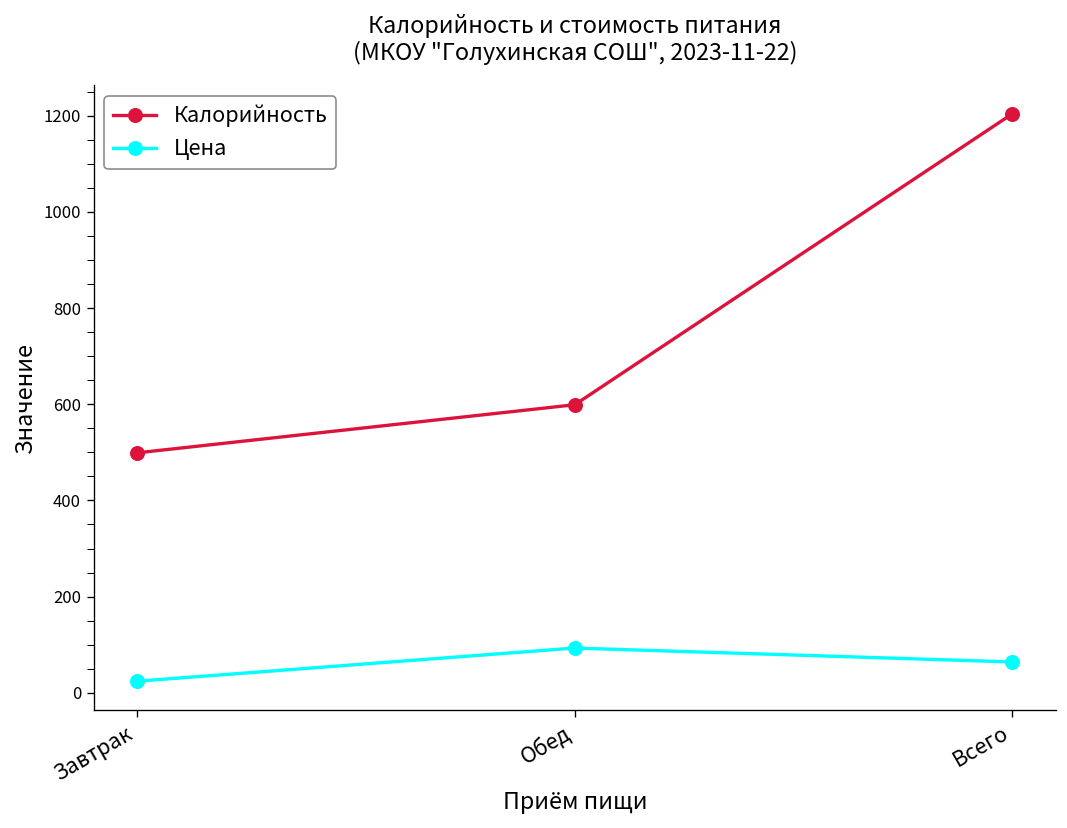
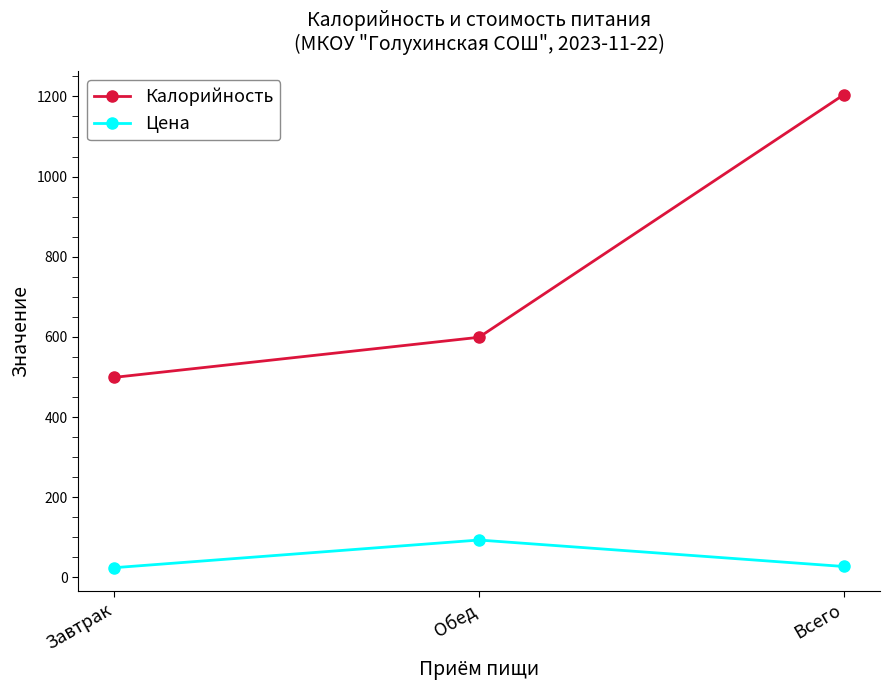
Цена, Всего: 60 -> 30
